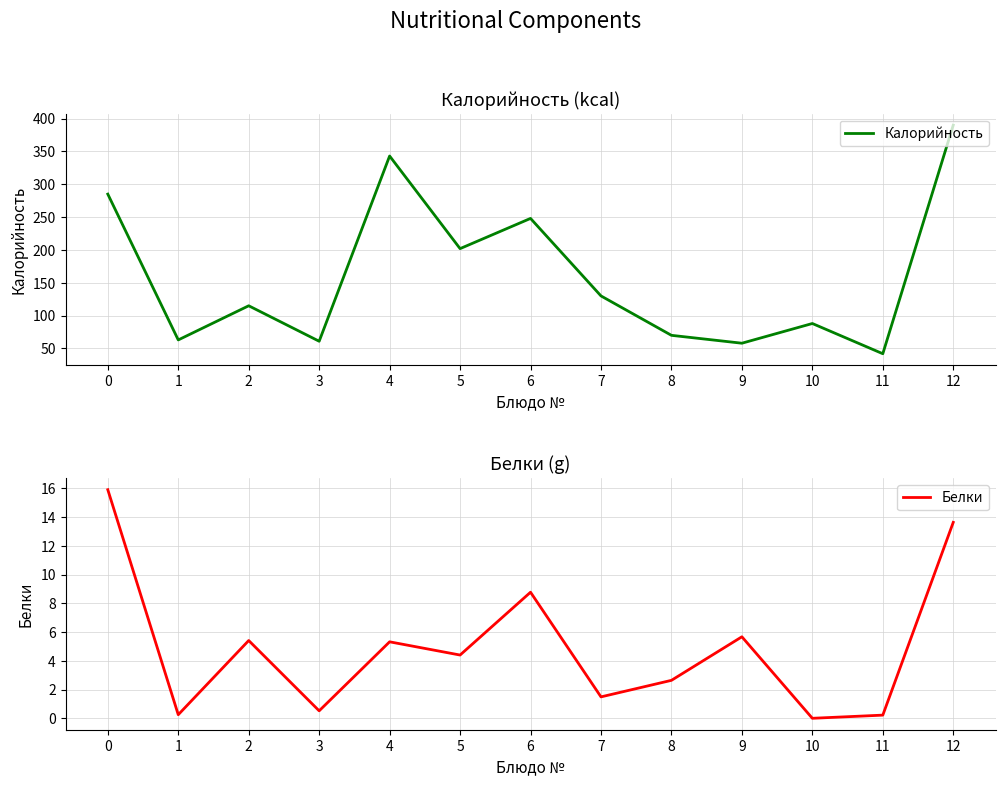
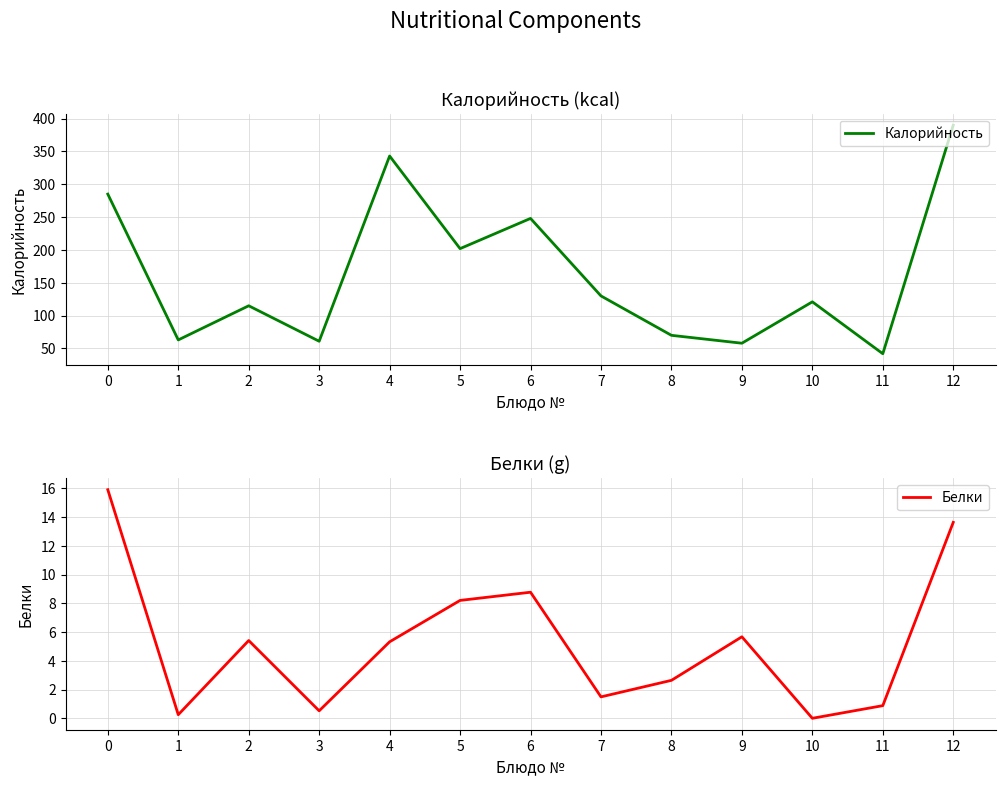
Калорийность (kcal), 10: 90 -> 120
Белки (g), 5: 4.4 -> 8.2
Белки (g), 11: 0.2 -> 0.9
